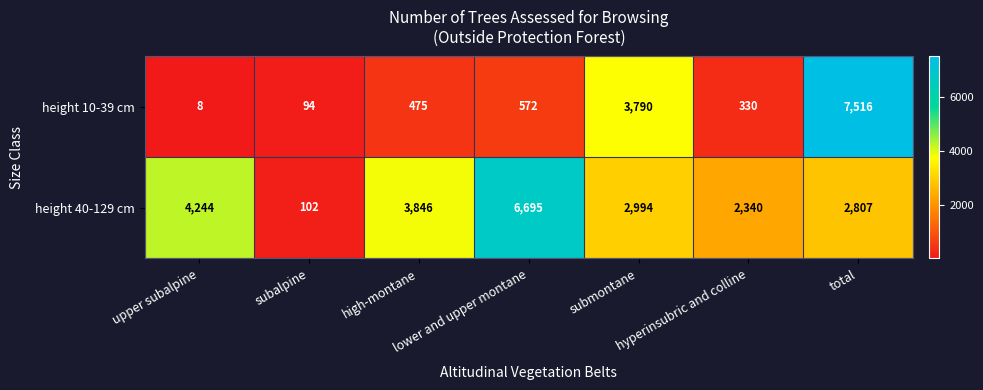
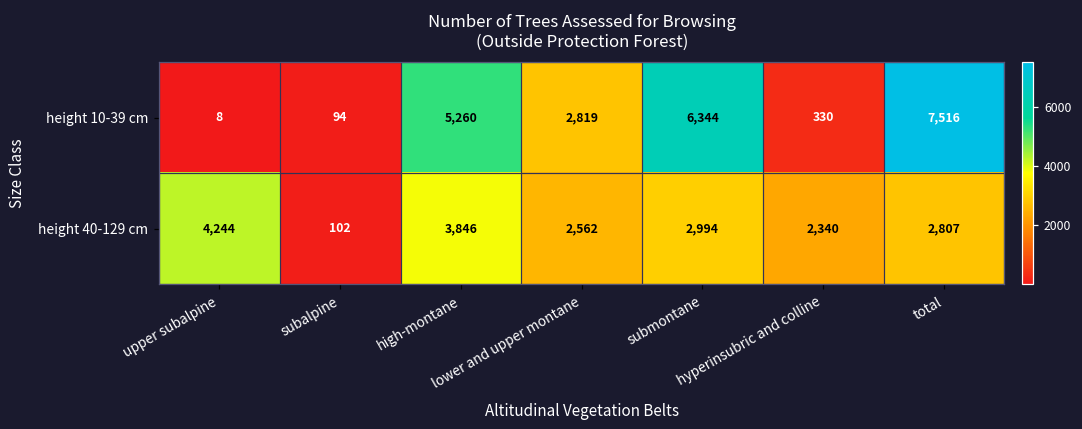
height 10-39 cm, high-montane: 475 -> 5,260
height 10-39 cm, lower and upper montane: 572 -> 2,819
height 10-39 cm, submontane: 3,790 -> 6,344
height 40-129 cm, lower and upper montane: 6,695 -> 2,562
